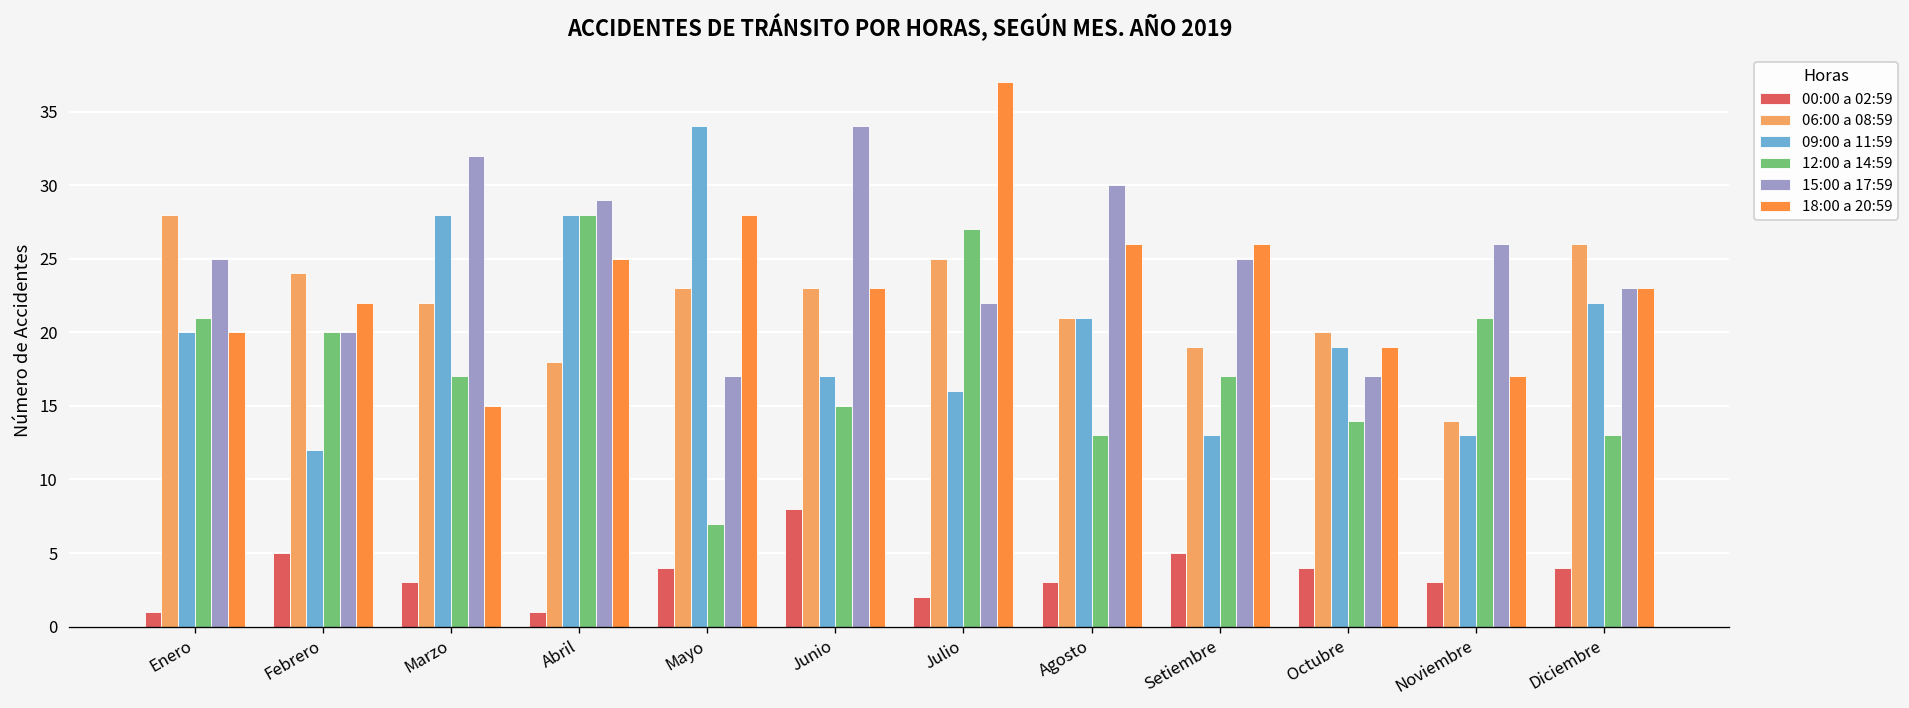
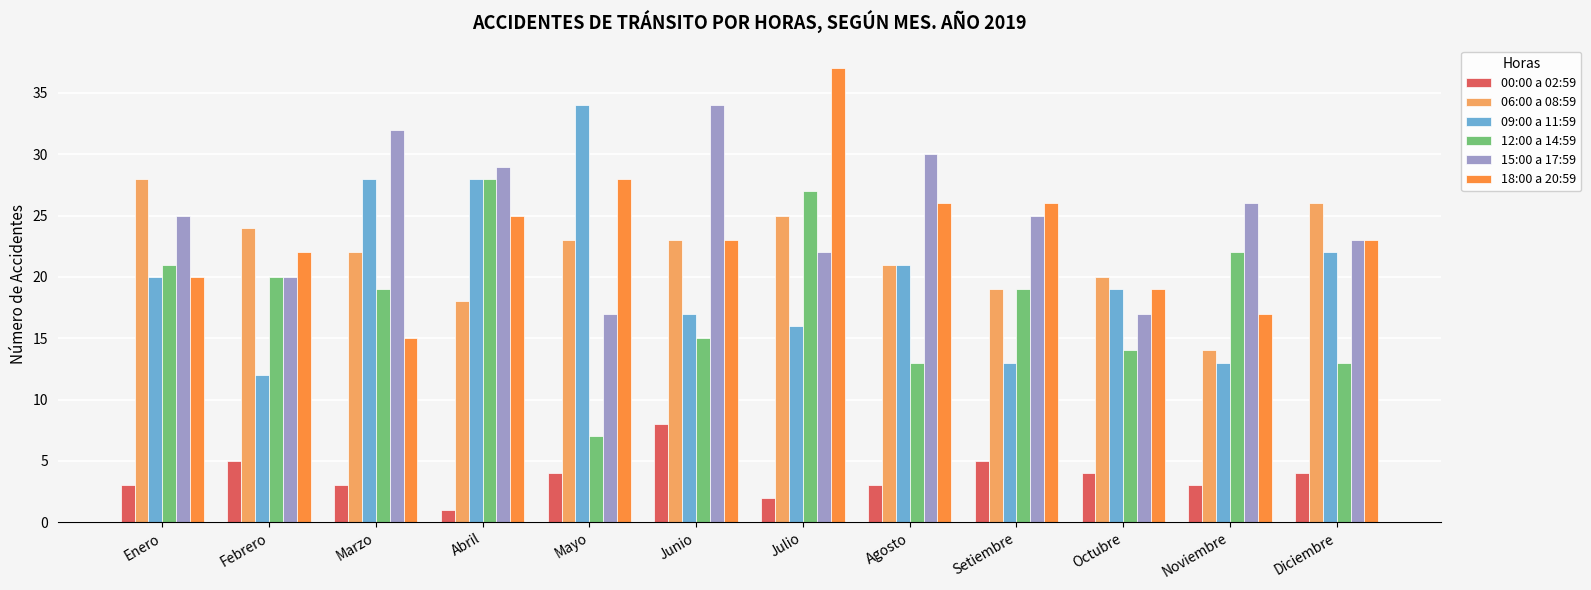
00:00 a 02:59, Enero: 1 -> 3
12:00 a 14:59, Marzo: 17 -> 19
12:00 a 14:59, Setiembre: 17 -> 19
12:00 a 14:59, Noviembre: 21 -> 22
